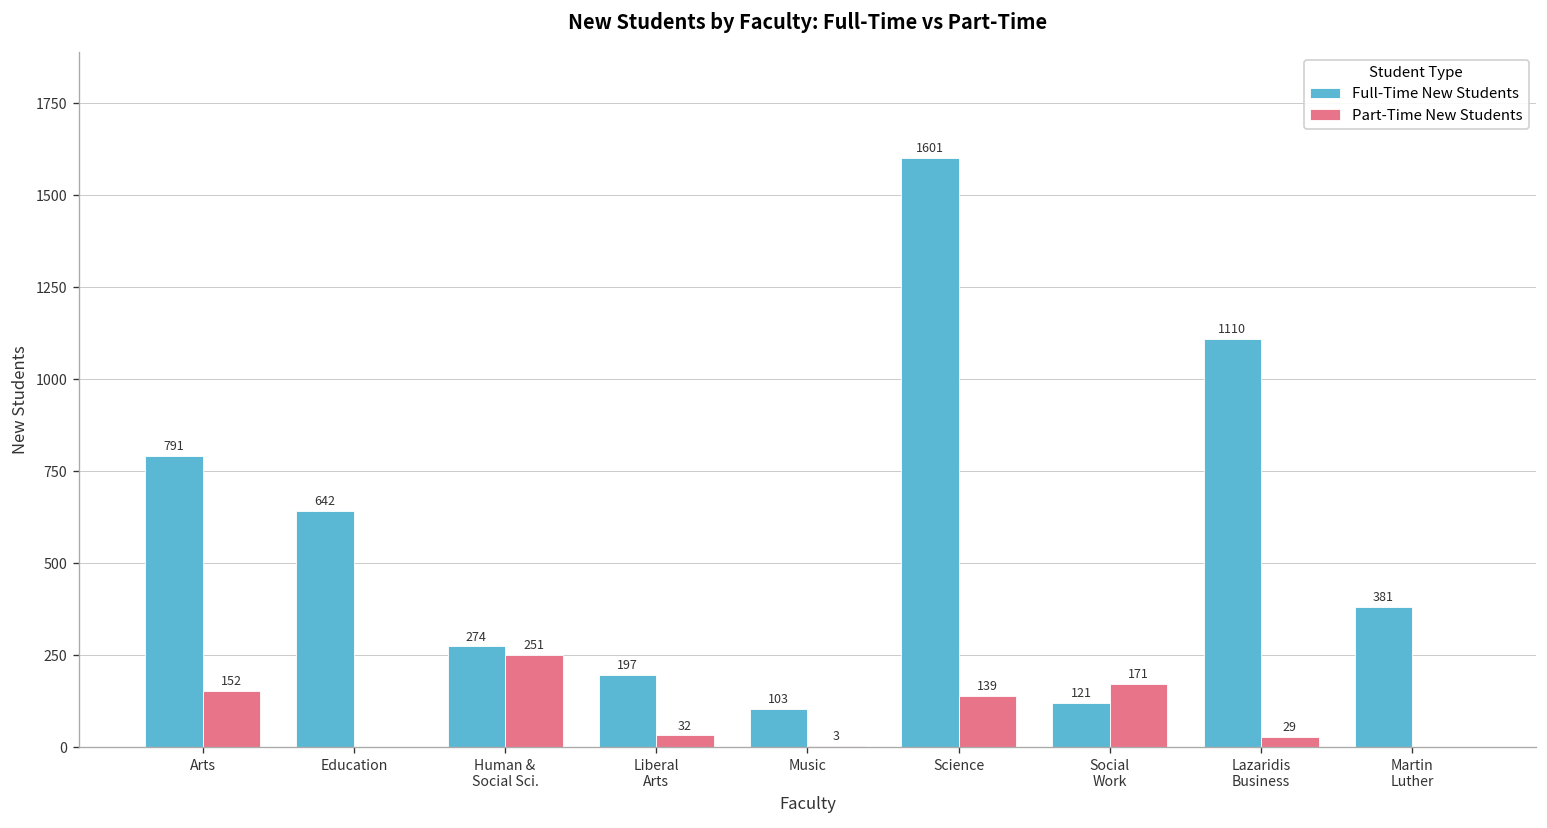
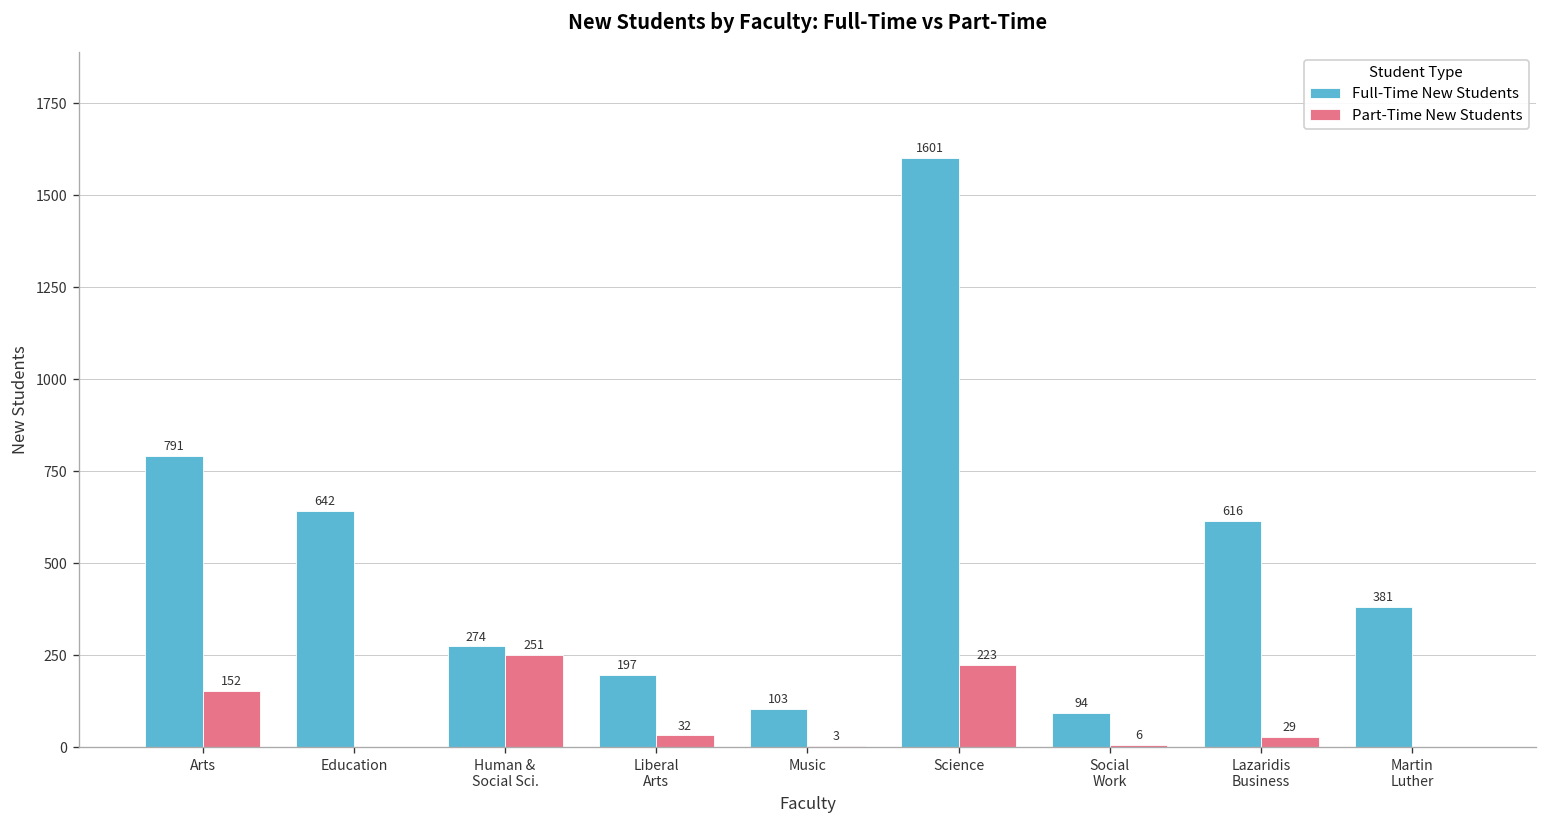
Part-Time New Students, Science: 139 -> 223
Full-Time New Students, Social Work: 121 -> 94
Part-Time New Students, Social Work: 171 -> 6
Full-Time New Students, Lazaridis Business: 1110 -> 616
